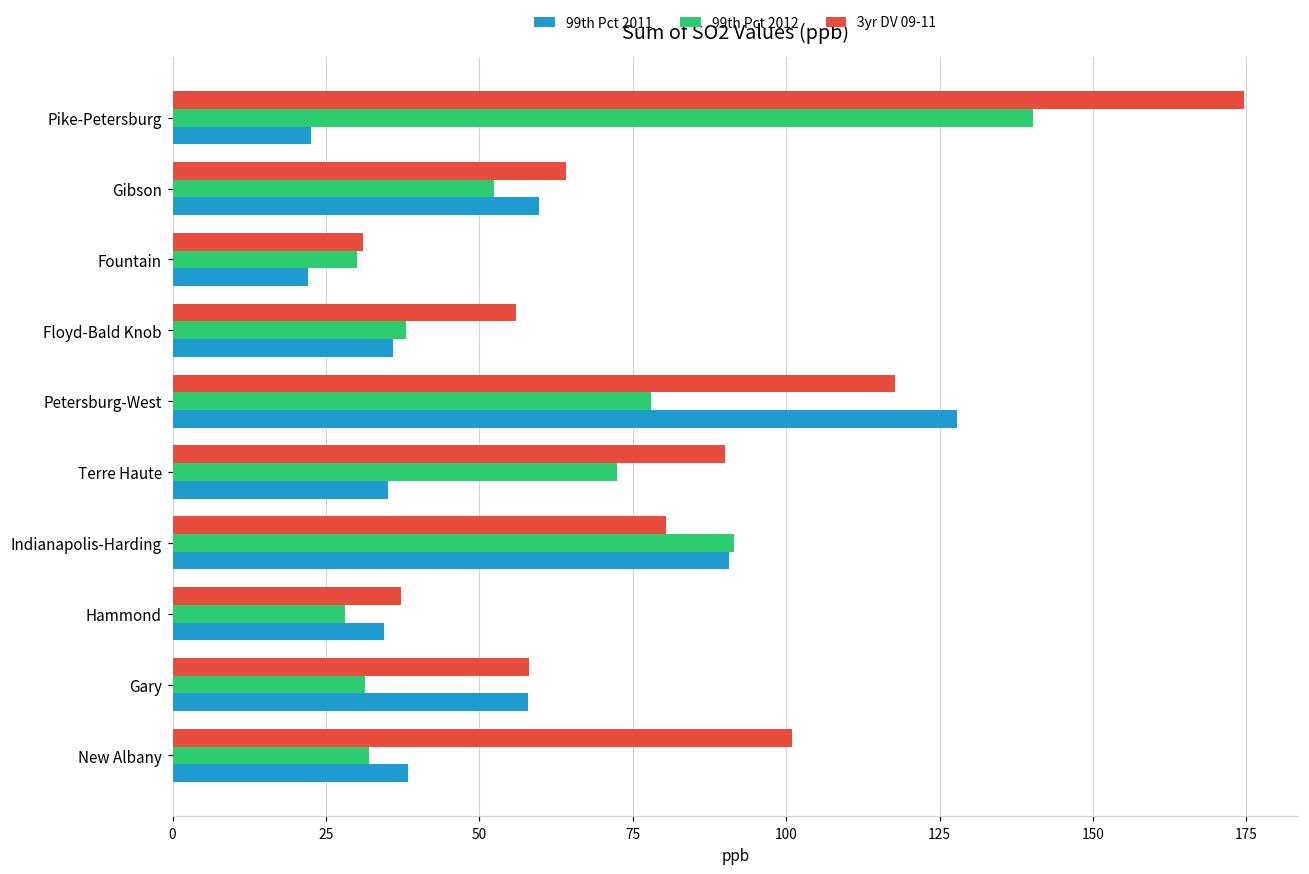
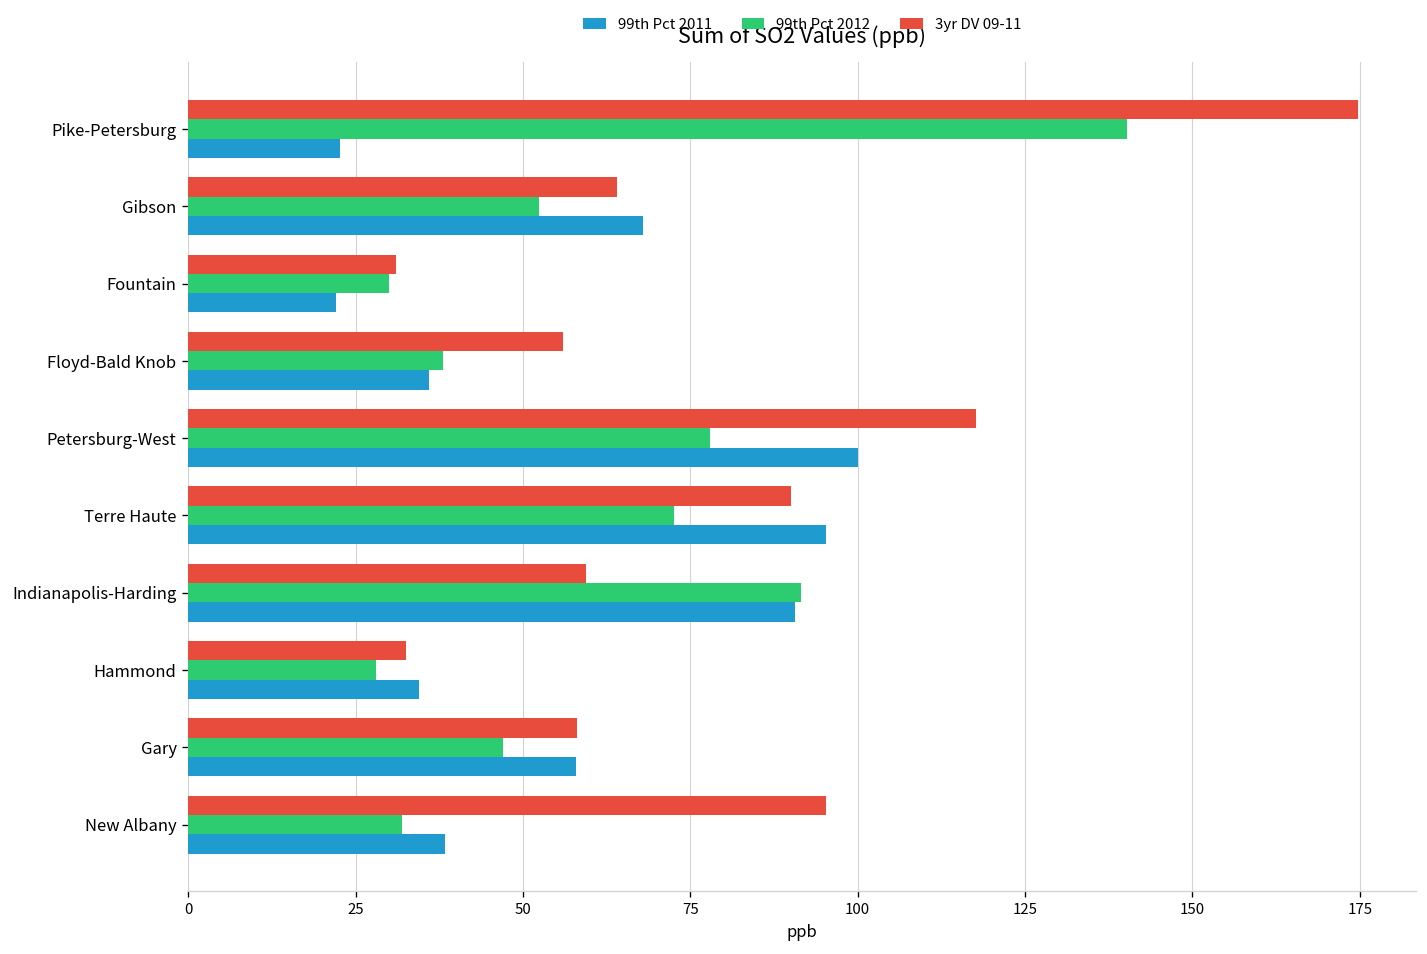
99th Pct 2011, Gibson: 60 -> 68
99th Pct 2011, Petersburg-West: 128 -> 100
99th Pct 2011, Terre Haute: 35 -> 95
3yr DV 09-11, Indianapolis-Harding: 80 -> 59
3yr DV 09-11, Hammond: 37 -> 33
99th Pct 2012, Gary: 31 -> 47
3yr DV 09-11, New Albany: 101 -> 95
